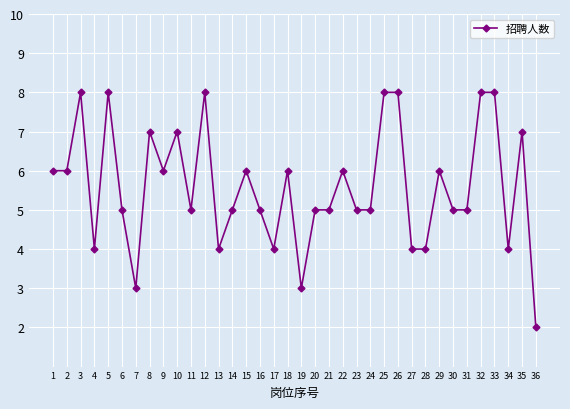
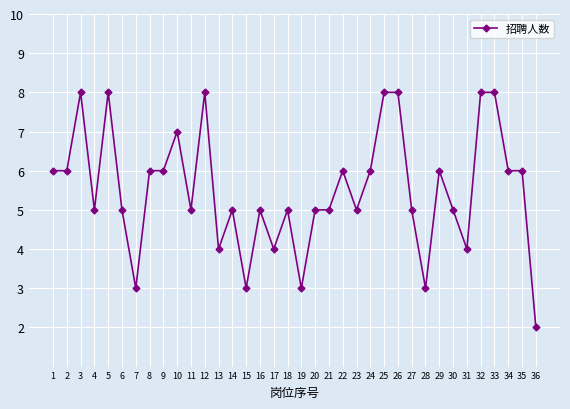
4: 4 -> 5
8: 7 -> 6
15: 6 -> 3
18: 6 -> 5
24: 5 -> 6
27: 4 -> 5
28: 4 -> 3
31: 5 -> 4
34: 4 -> 6
35: 7 -> 6
